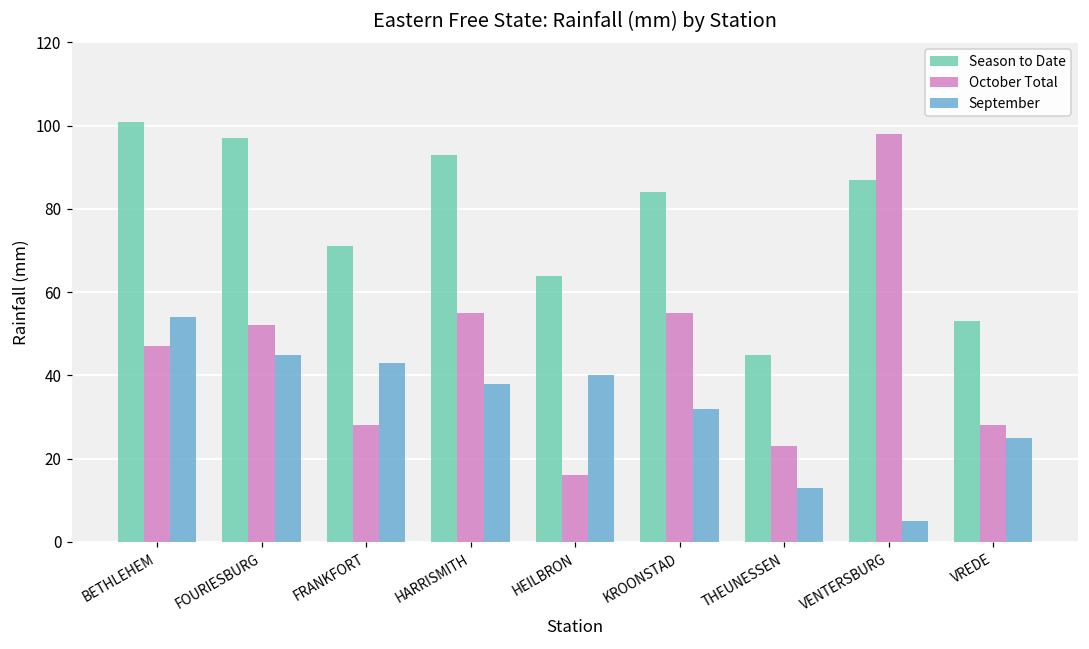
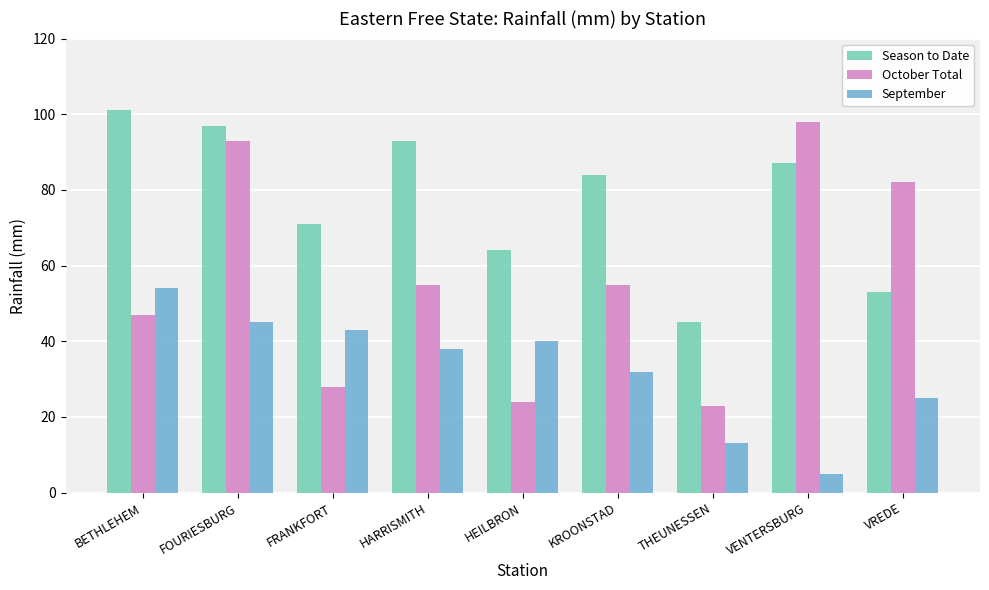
October Total, FOURIESBURG: 52 -> 93
October Total, HEILBRON: 16 -> 24
October Total, VREDE: 28 -> 82
